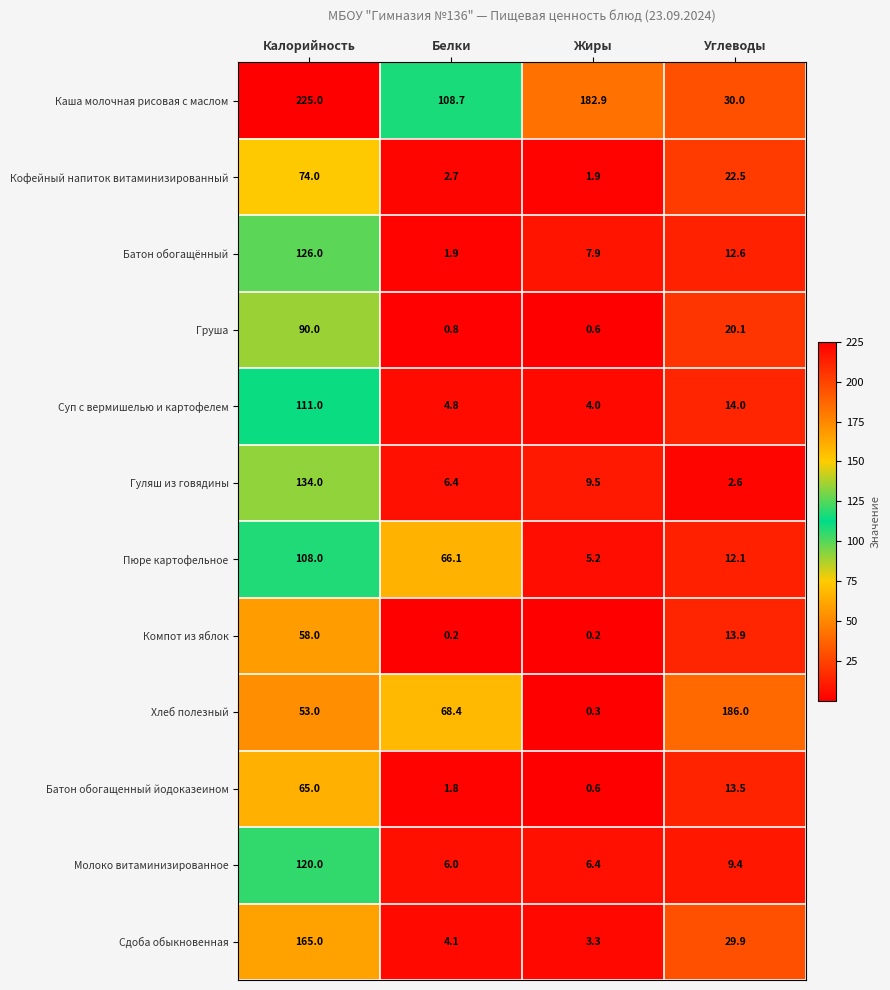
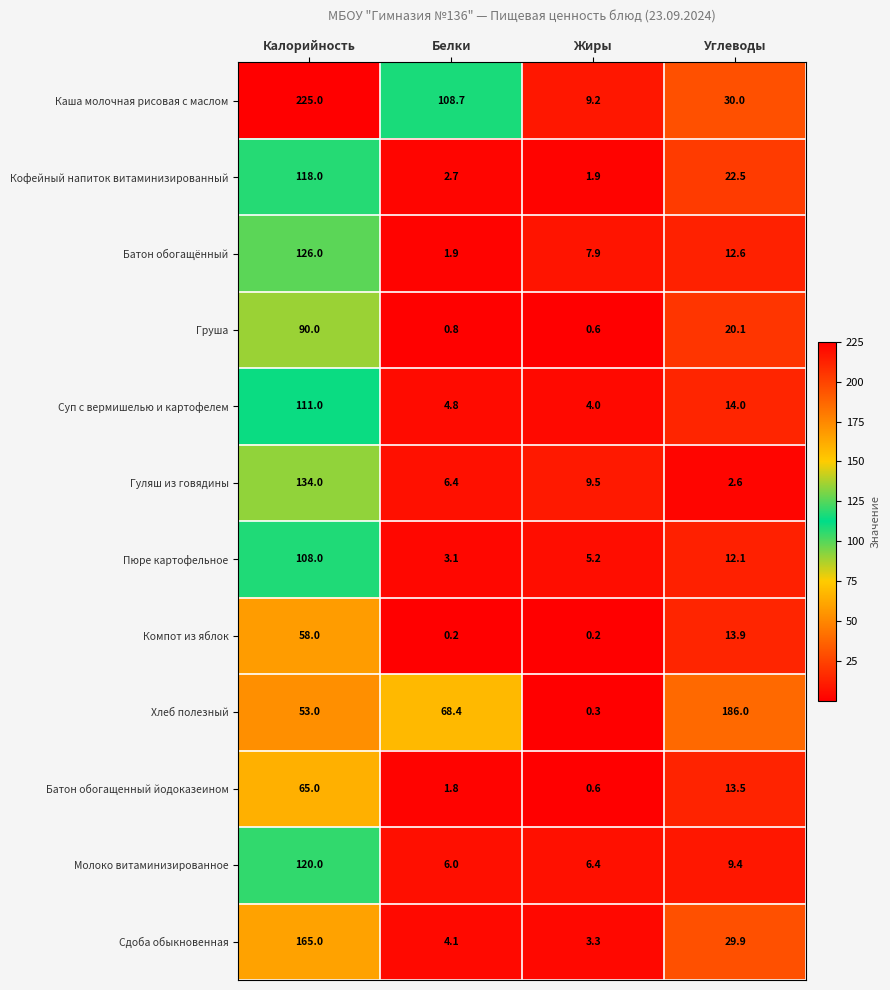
Каша молочная рисовая с маслом, Жиры: 182.9 -> 9.2
Кофейный напиток витаминизированный, Калорийность: 74.0 -> 118.0
Пюре картофельное, Белки: 66.1 -> 3.1
